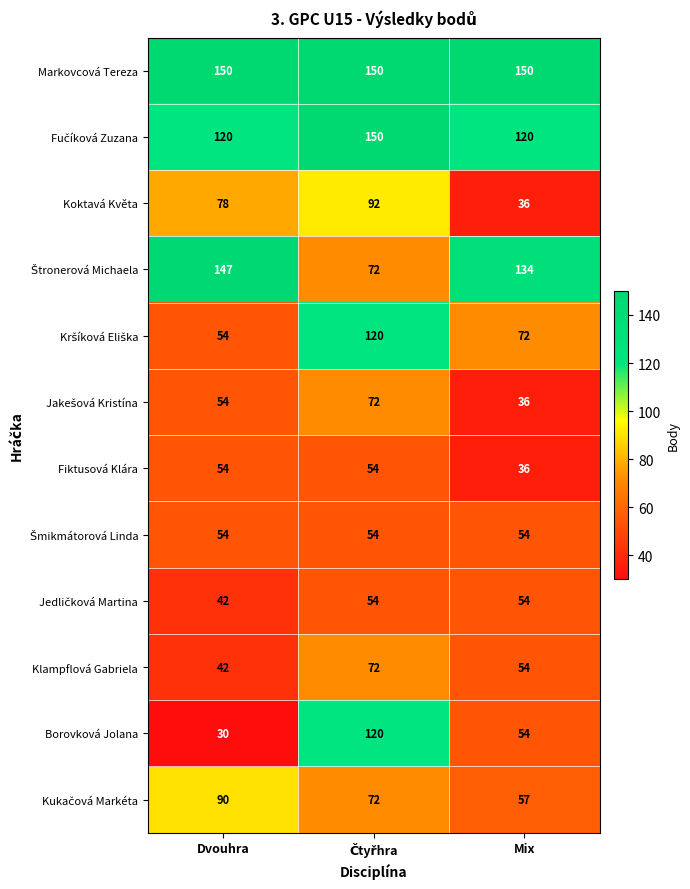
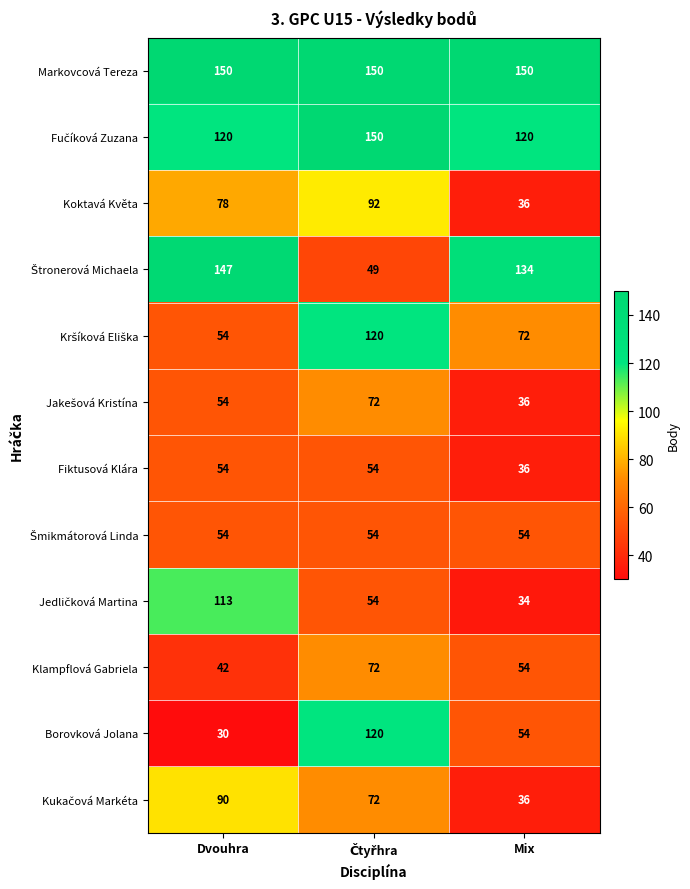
Štronerová Michaela, Čtyřhra: 72 -> 49
Jedličková Martina, Dvouhra: 42 -> 113
Jedličková Martina, Mix: 54 -> 34
Kukačová Markéta, Mix: 57 -> 36
